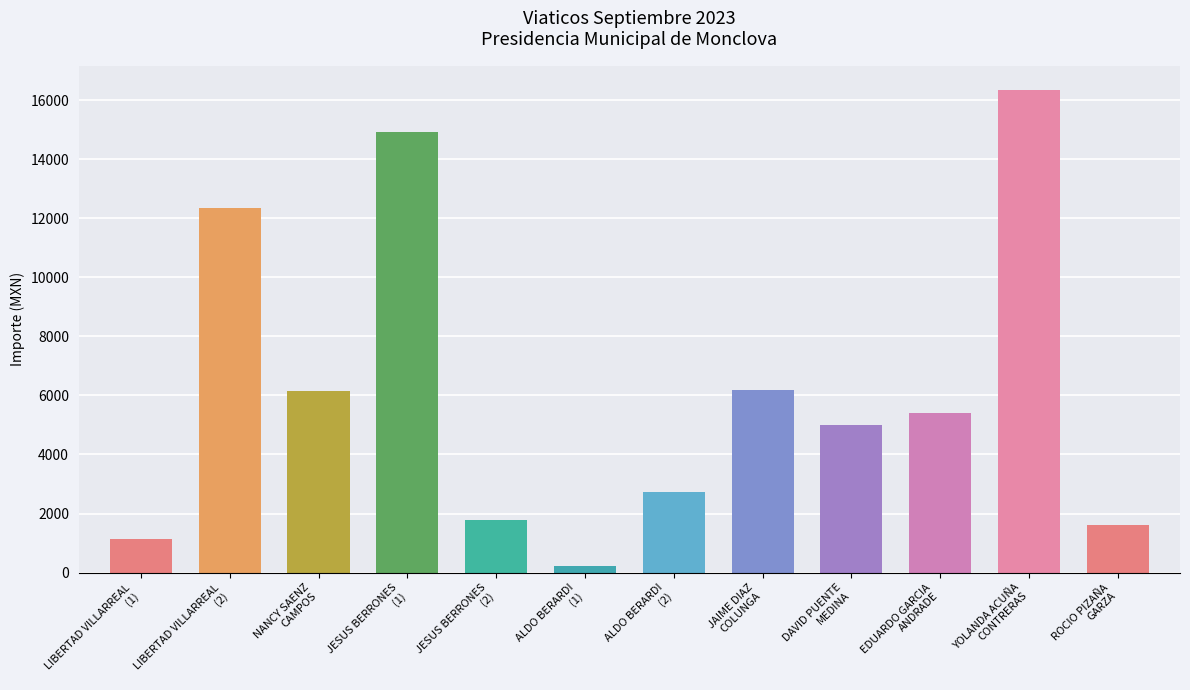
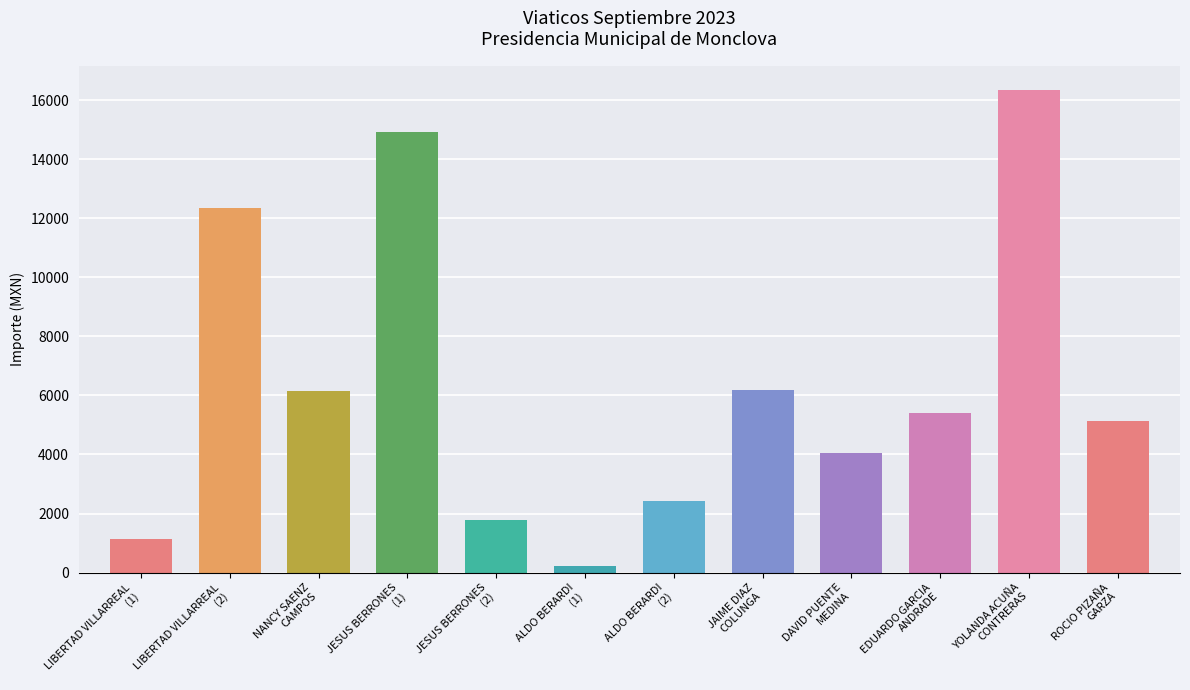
ALDO BERARDI (2): 2700 -> 2400
DAVID PUENTE MEDINA: 5000 -> 4100
ROCIO PIZAÑA GARZA: 1600 -> 5100
